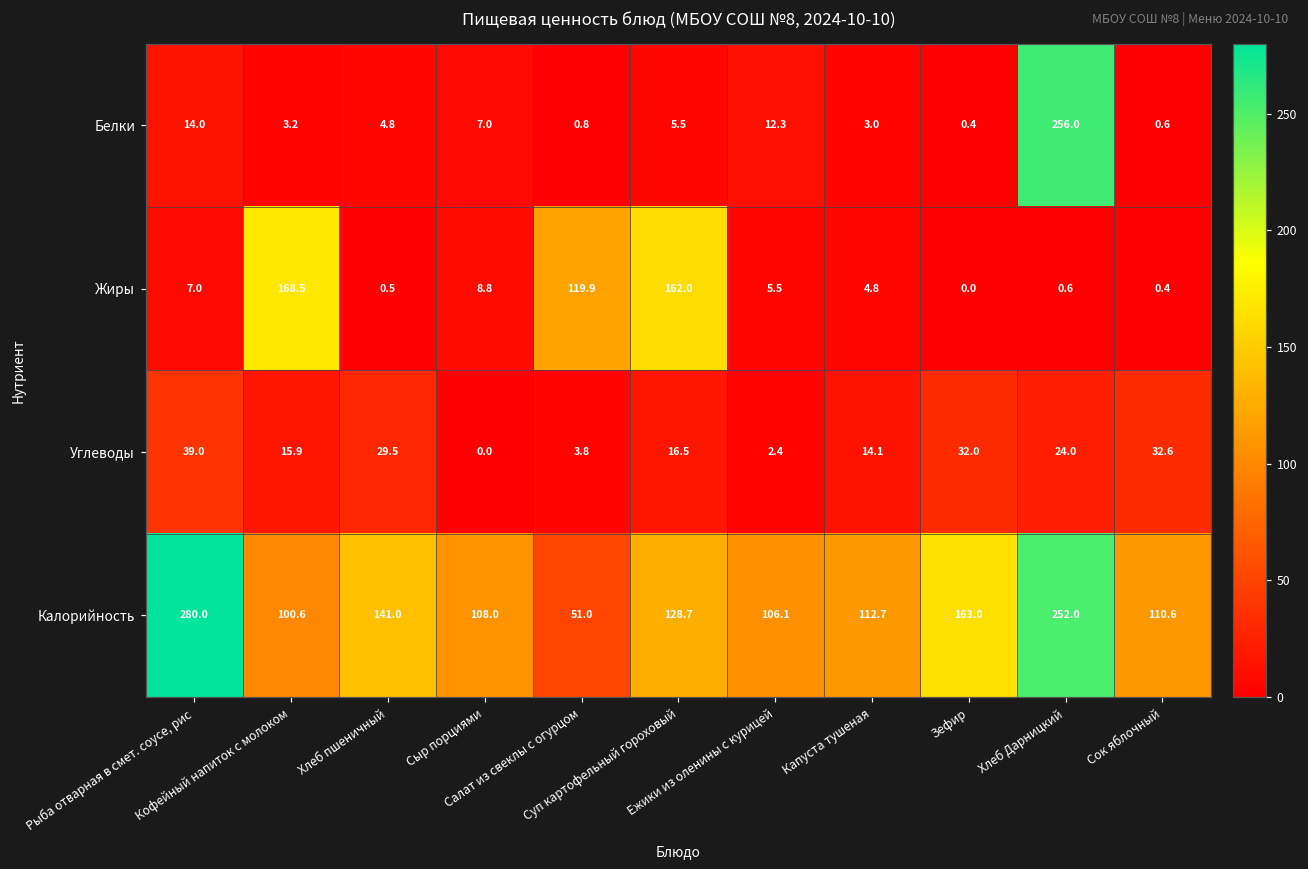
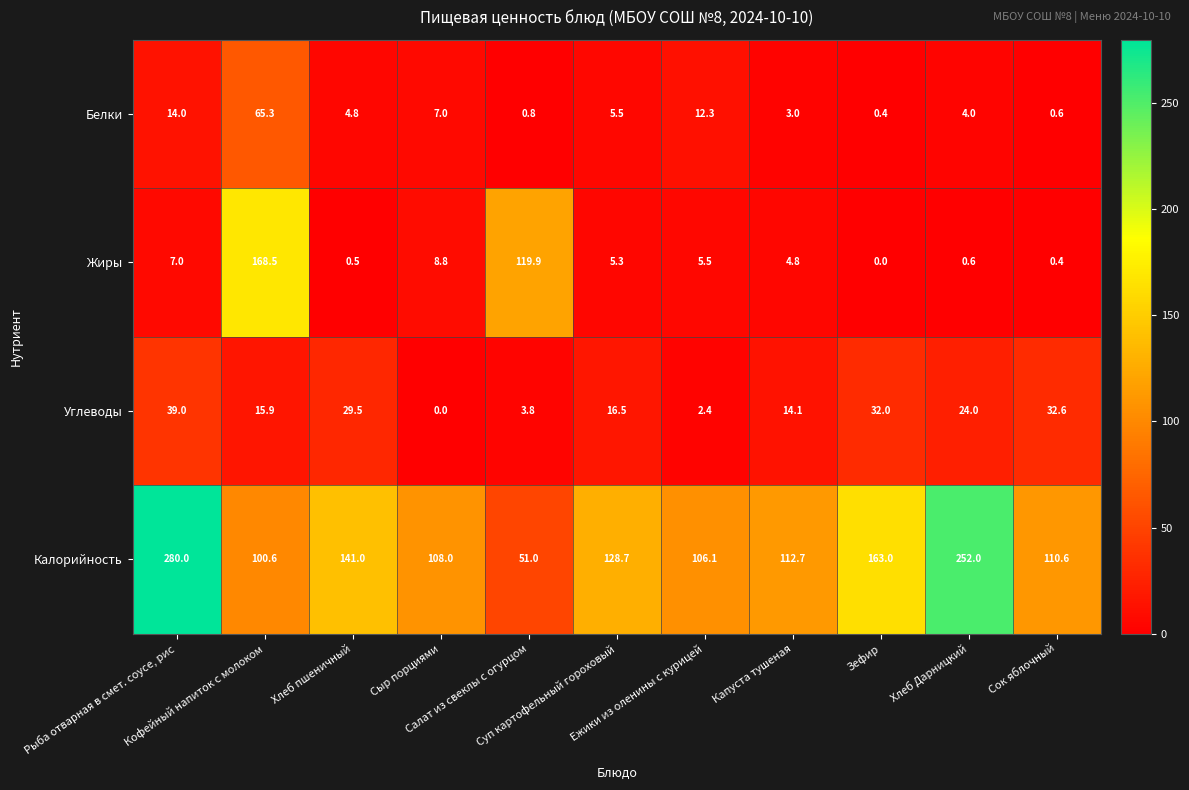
Белки, Кофейный напиток с молоком: 3.2 -> 65.3
Белки, Хлеб Дарницкий: 256.0 -> 4.0
Жиры, Суп картофельный гороховый: 162.0 -> 5.3
